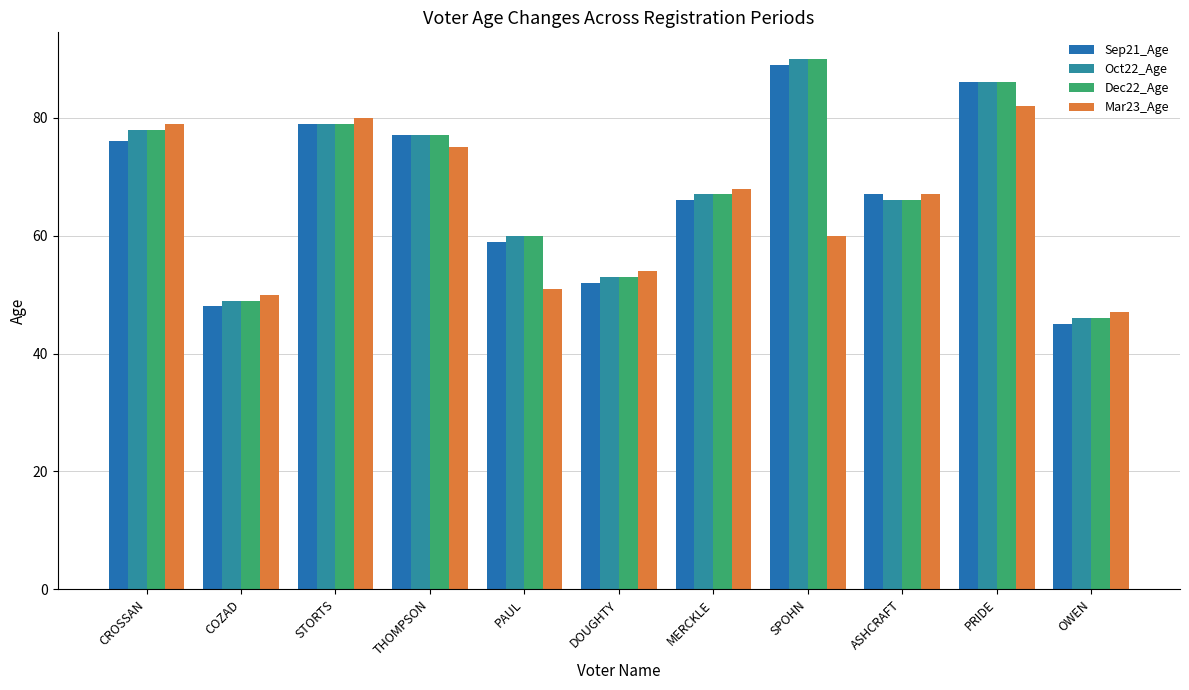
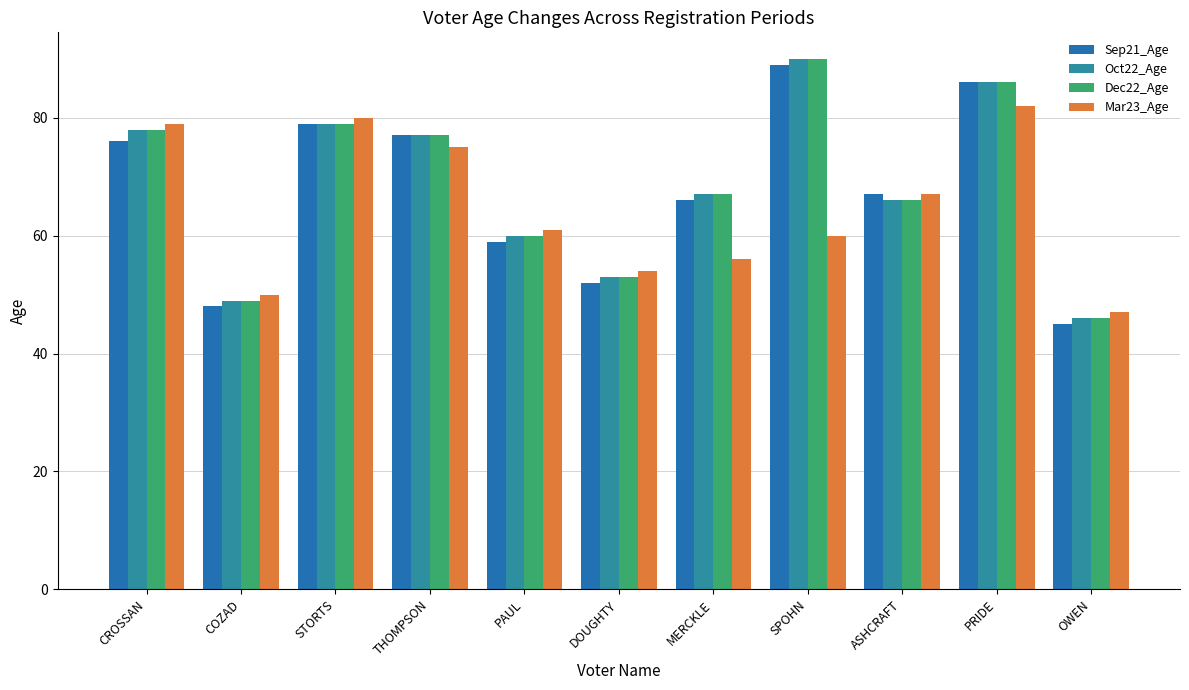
Mar23_Age, PAUL: 51 -> 61
Mar23_Age, MERCKLE: 68 -> 56
